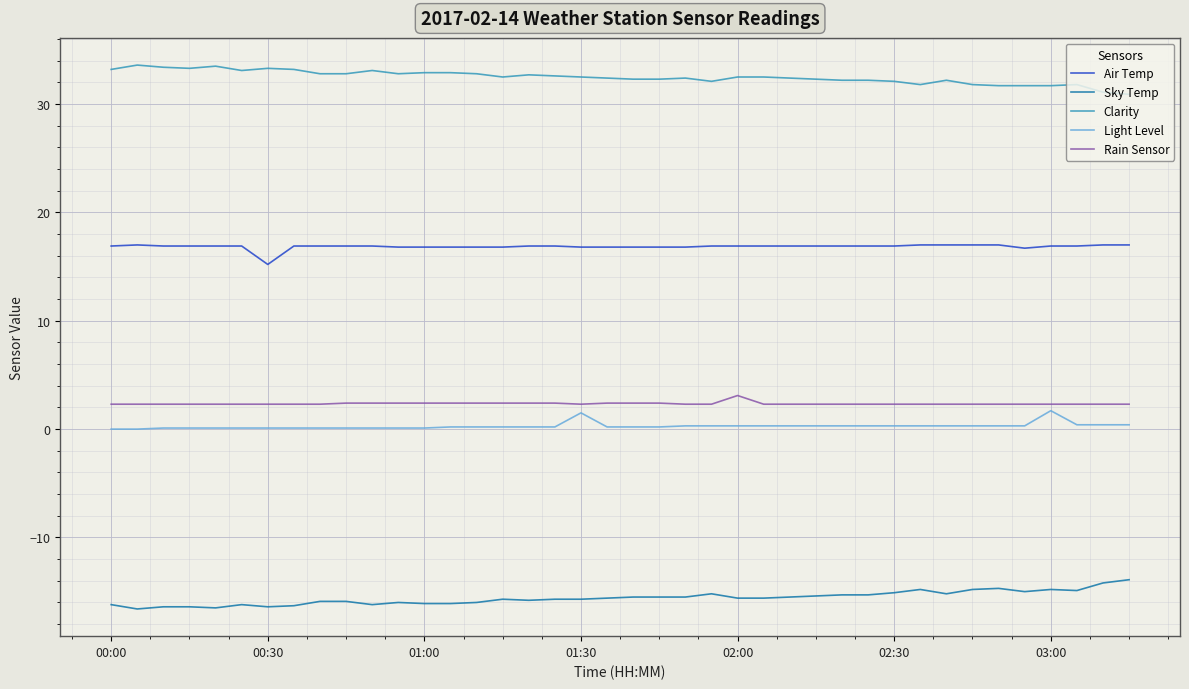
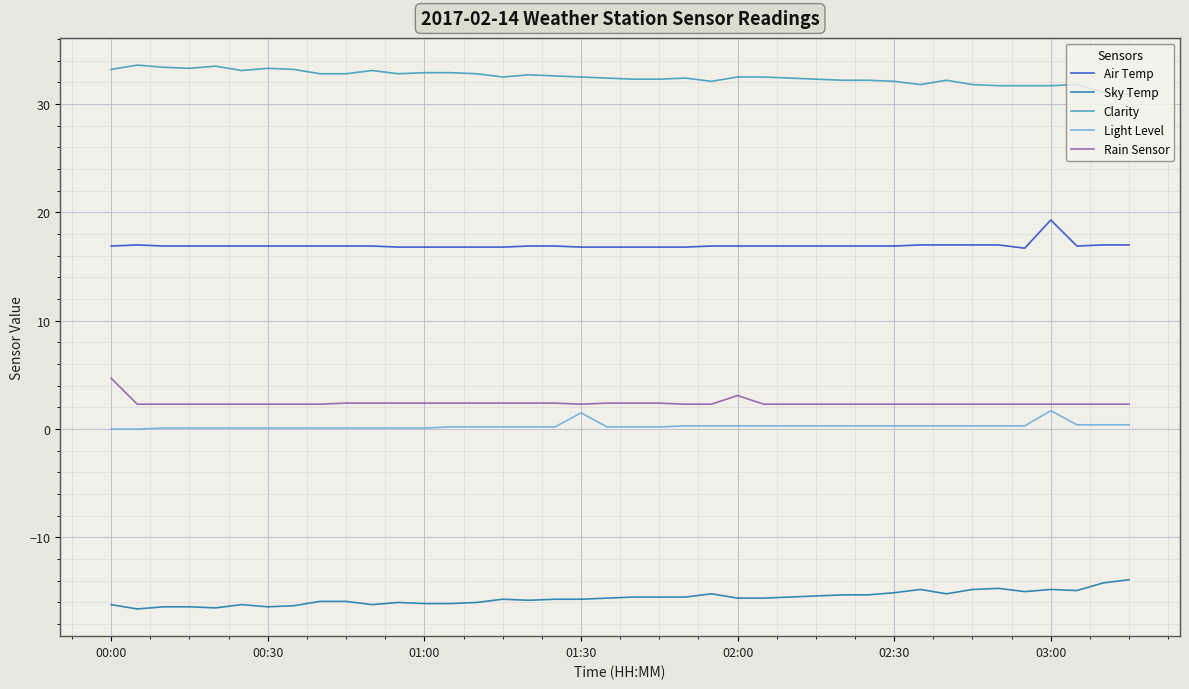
Rain Sensor, 00:00: 2.3 -> 4.7
Air Temp, 00:30: 15.2 -> 16.9
Air Temp, 03:00: 16.9 -> 19.3
